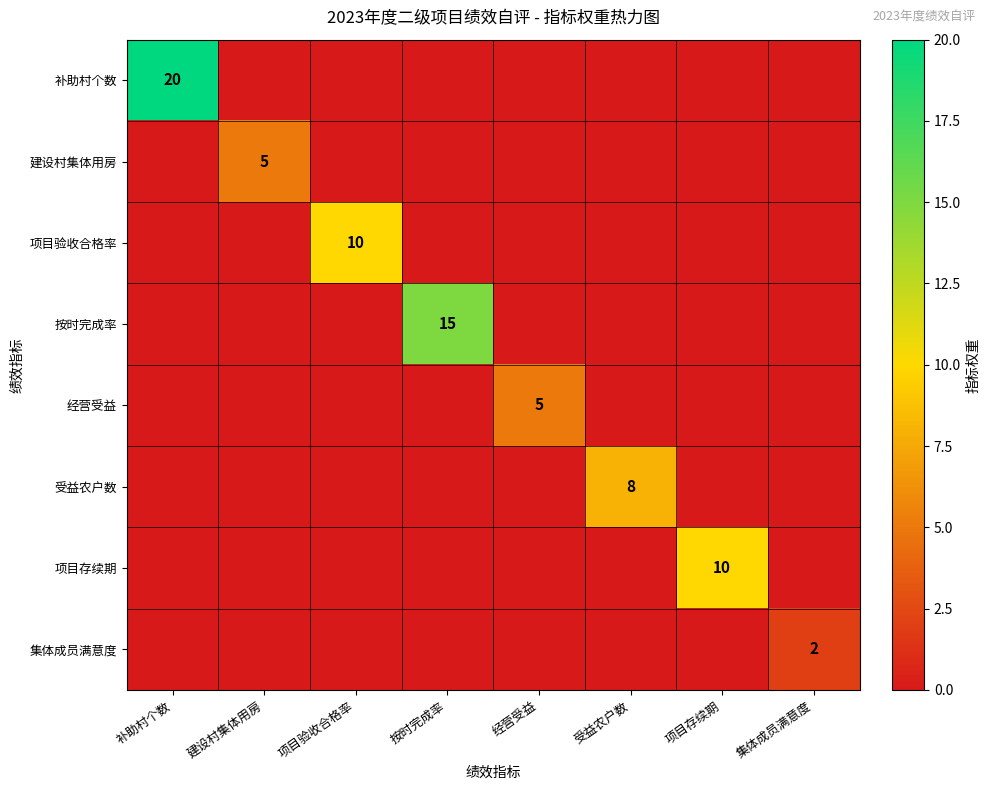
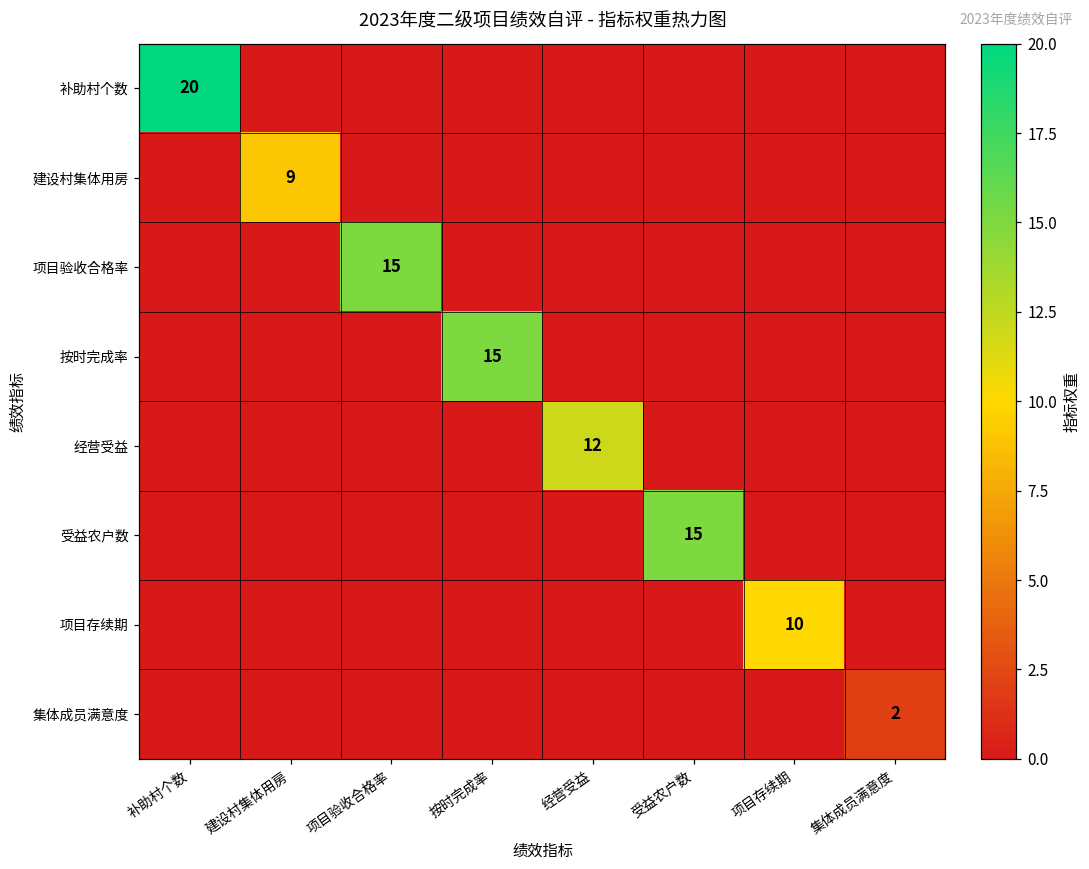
建设村集体用房, 建设村集体用房: 5 -> 9
项目验收合格率, 项目验收合格率: 10 -> 15
经营受益, 经营受益: 5 -> 12
受益农户数, 受益农户数: 8 -> 15
